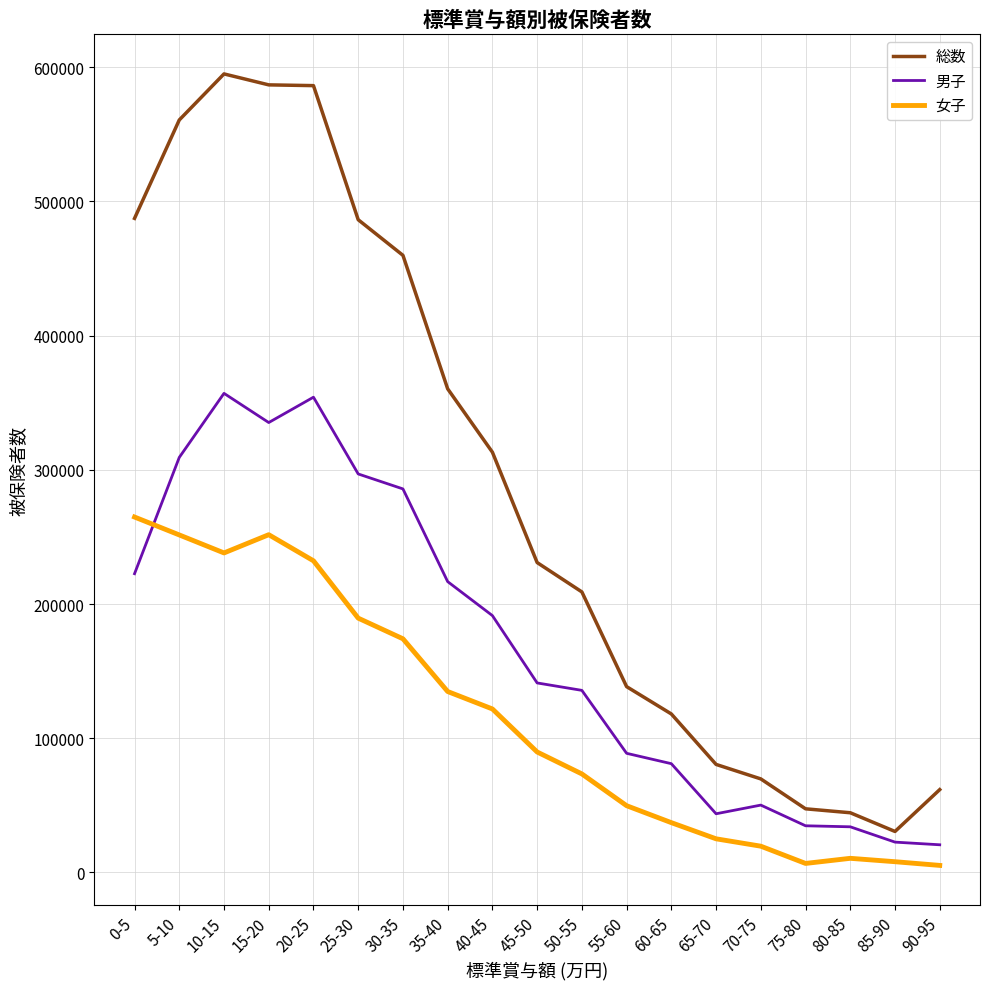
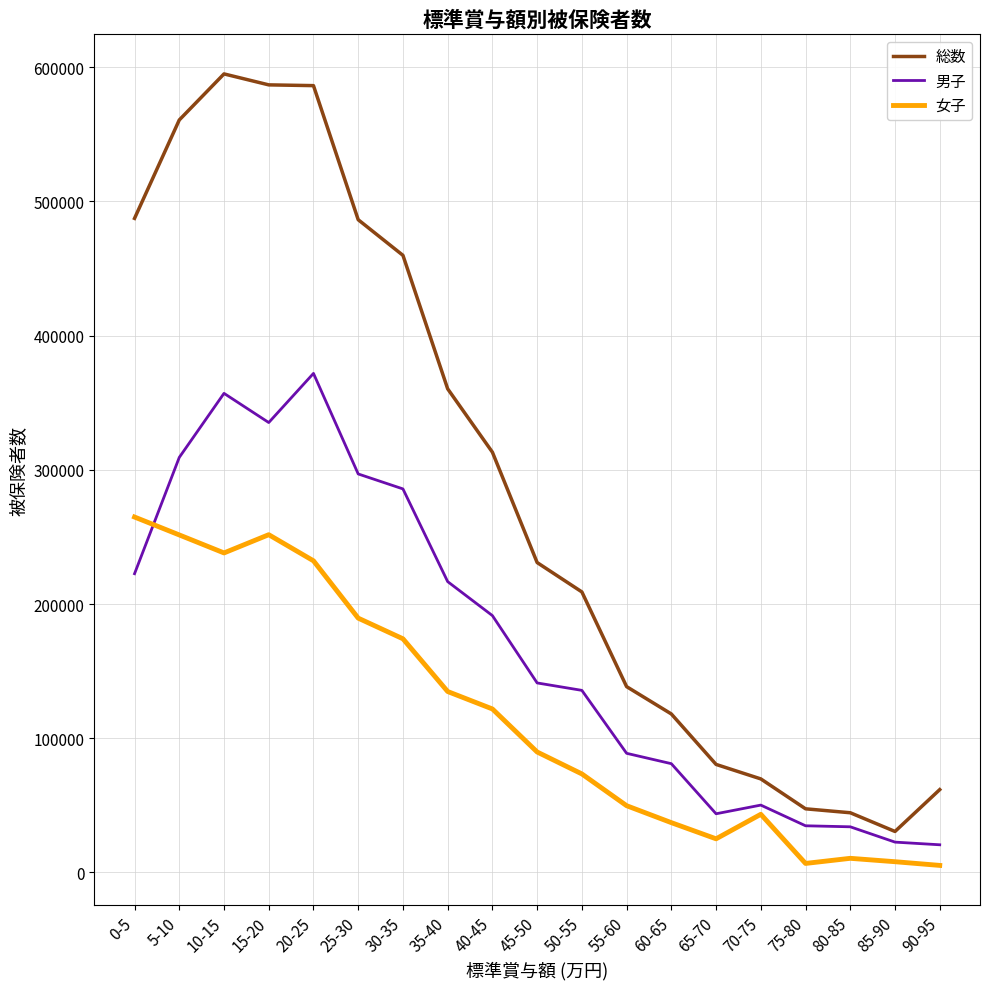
男子, 20-25: 354000 -> 372000
女子, 70-75: 20000 -> 43000
